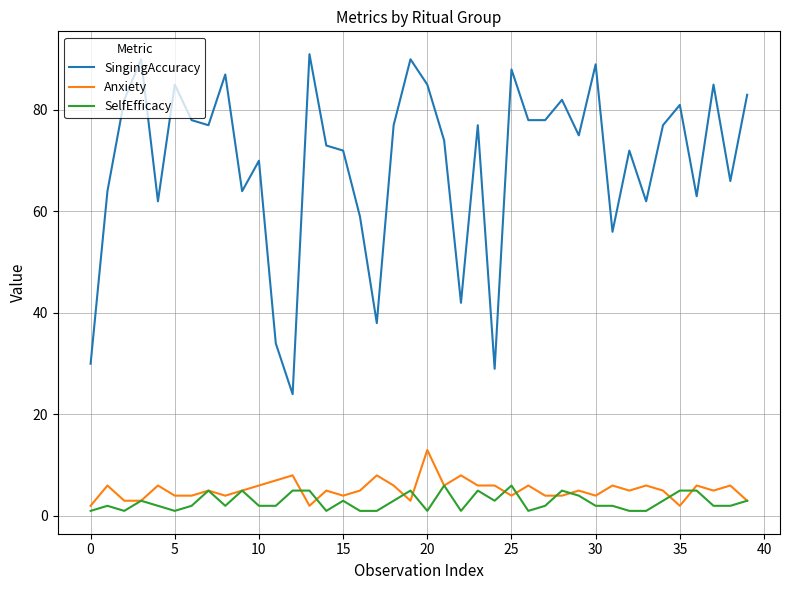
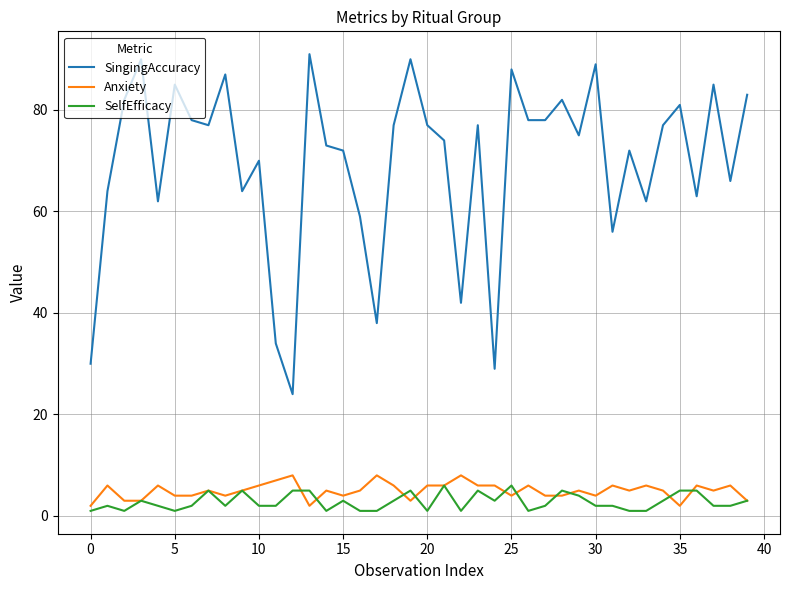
SingingAccuracy, 20: 85 -> 77
Anxiety, 20: 13 -> 6
